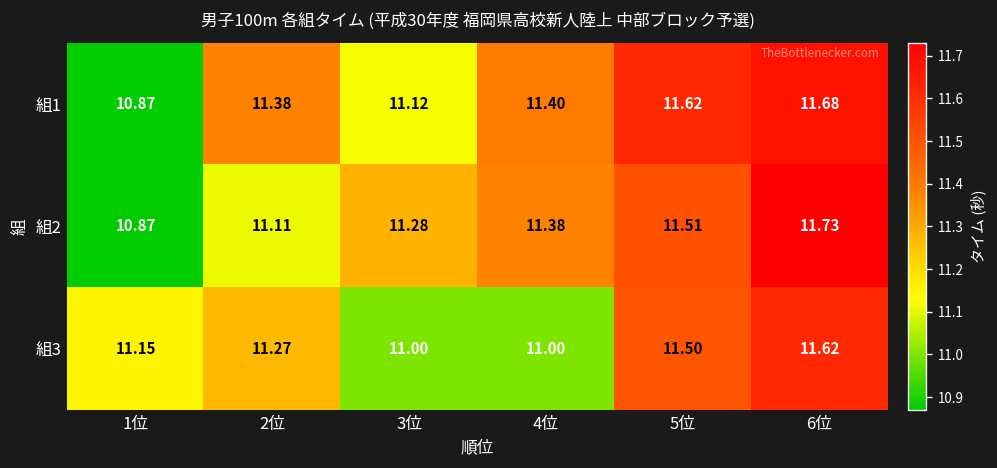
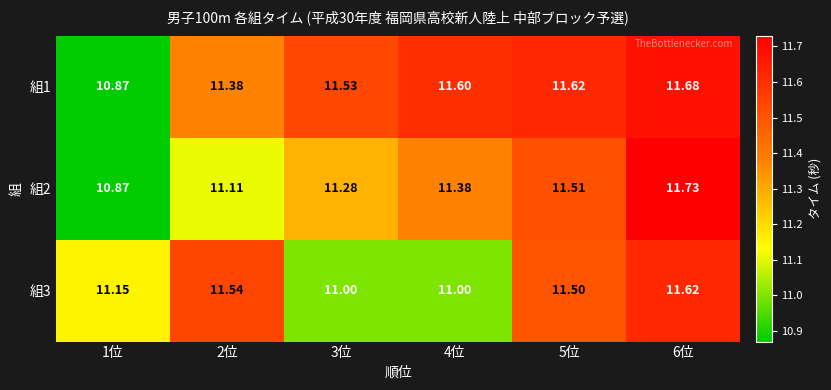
組1, 3位: 11.12 -> 11.53
組1, 4位: 11.40 -> 11.60
組3, 2位: 11.27 -> 11.54
